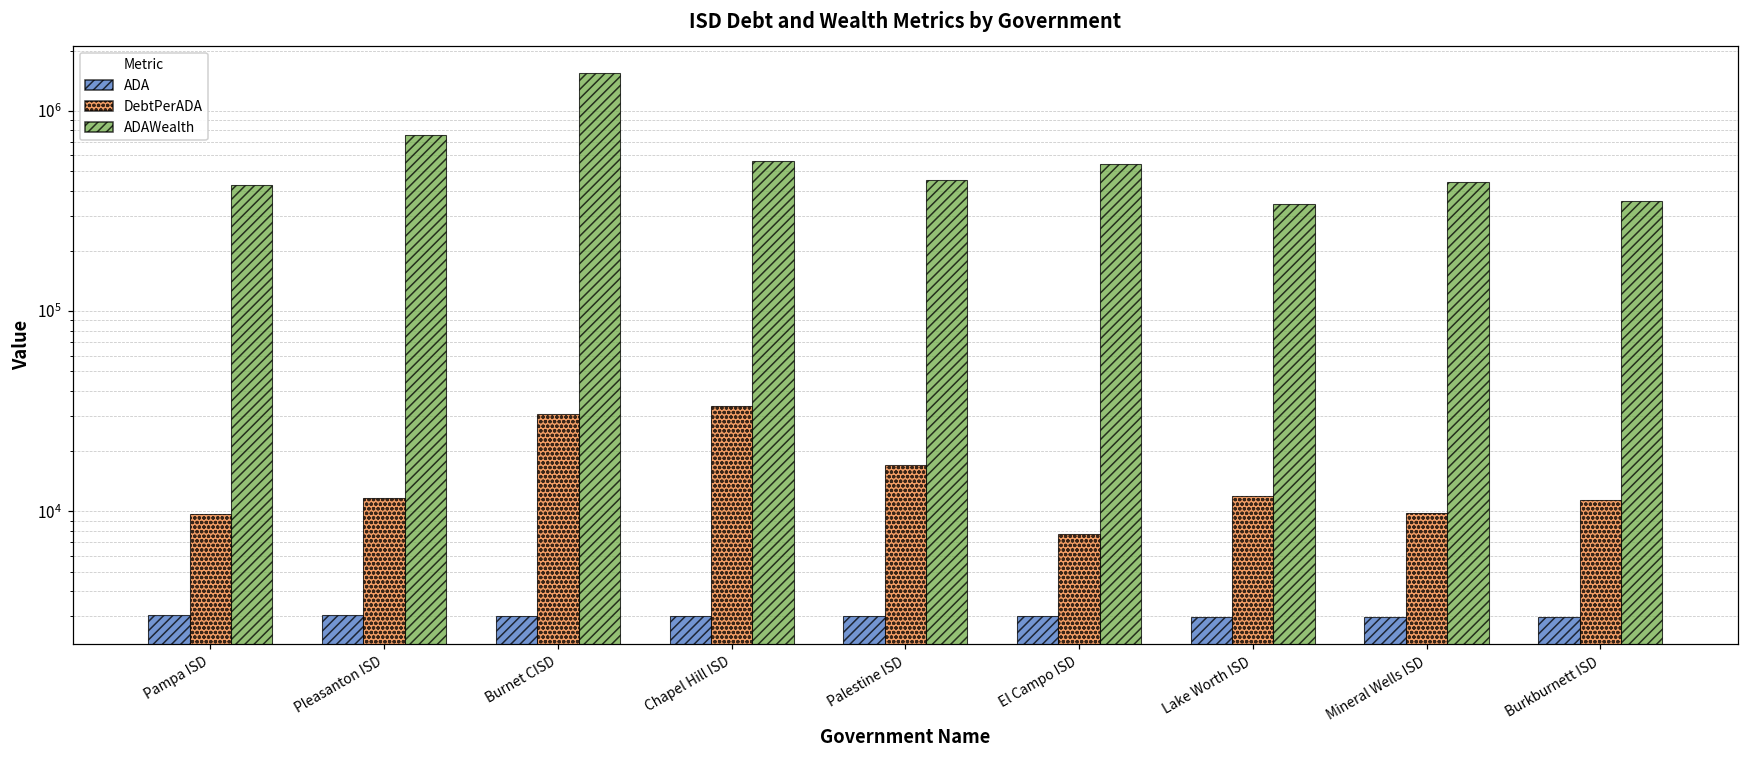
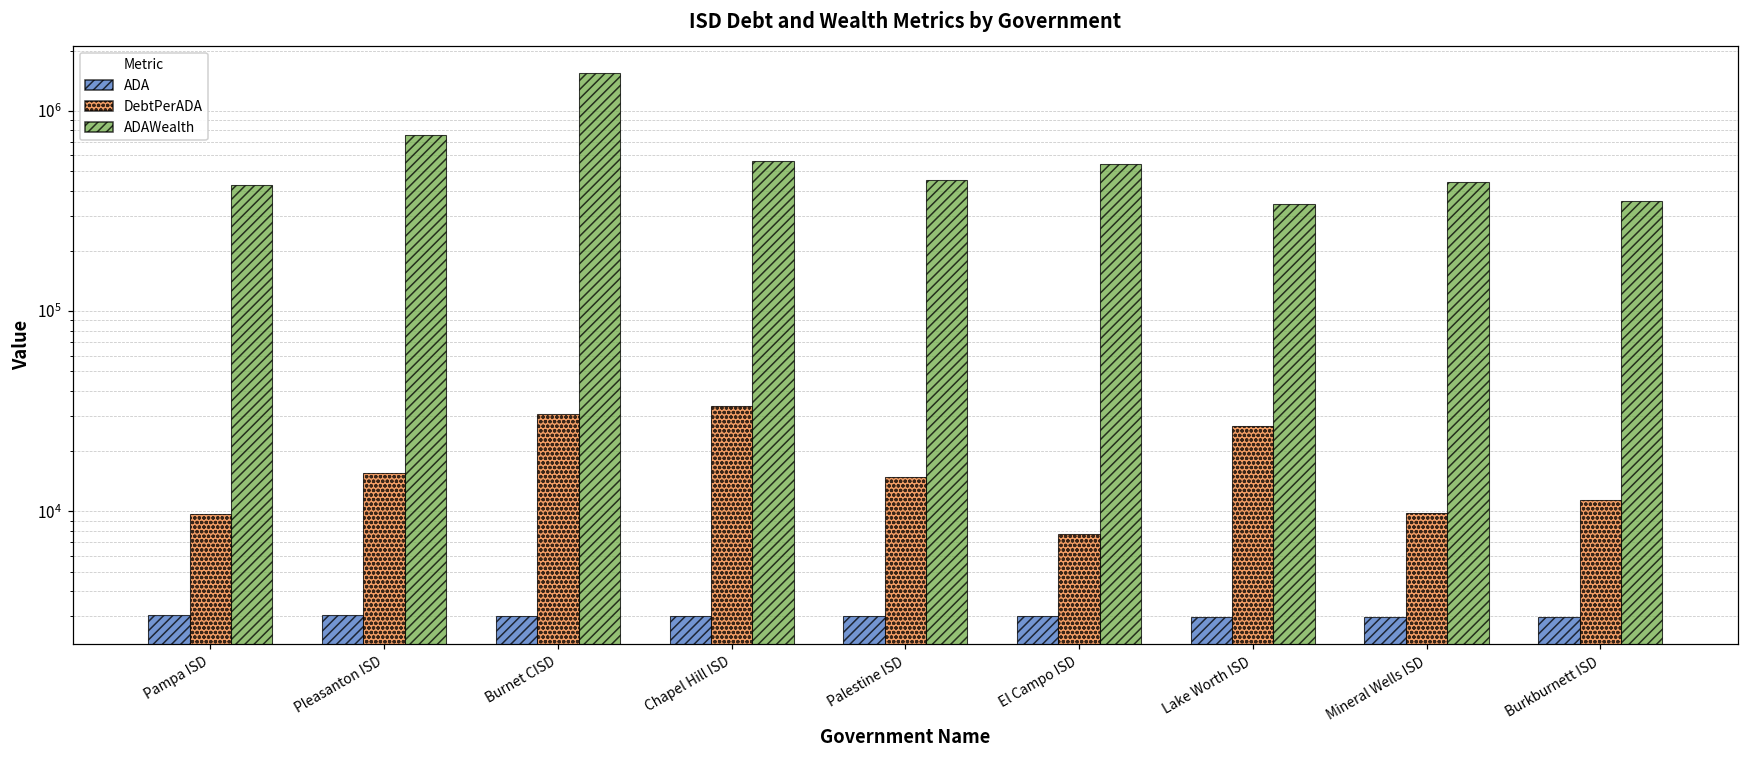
DebtPerADA, Pleasanton ISD: 12000 -> 16000
DebtPerADA, Palestine ISD: 17000 -> 15000
DebtPerADA, Lake Worth ISD: 12000 -> 27000
